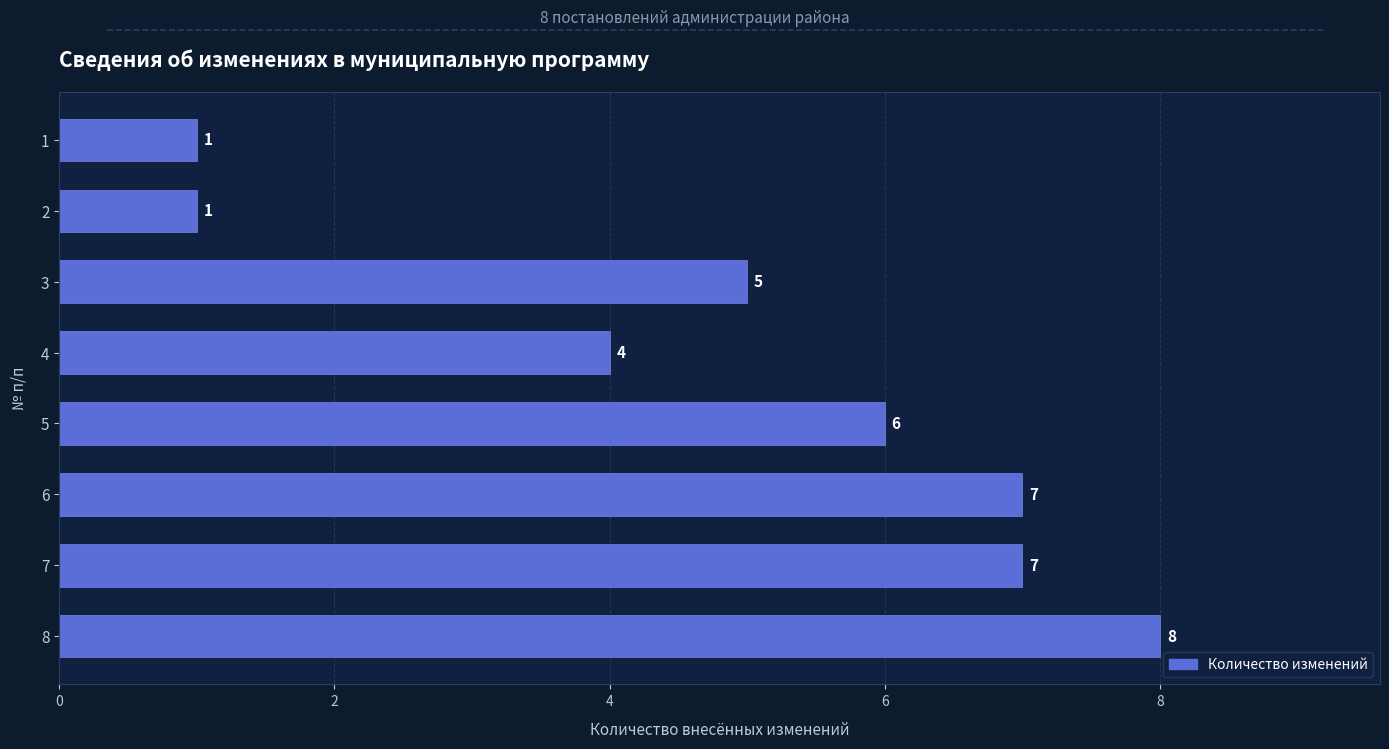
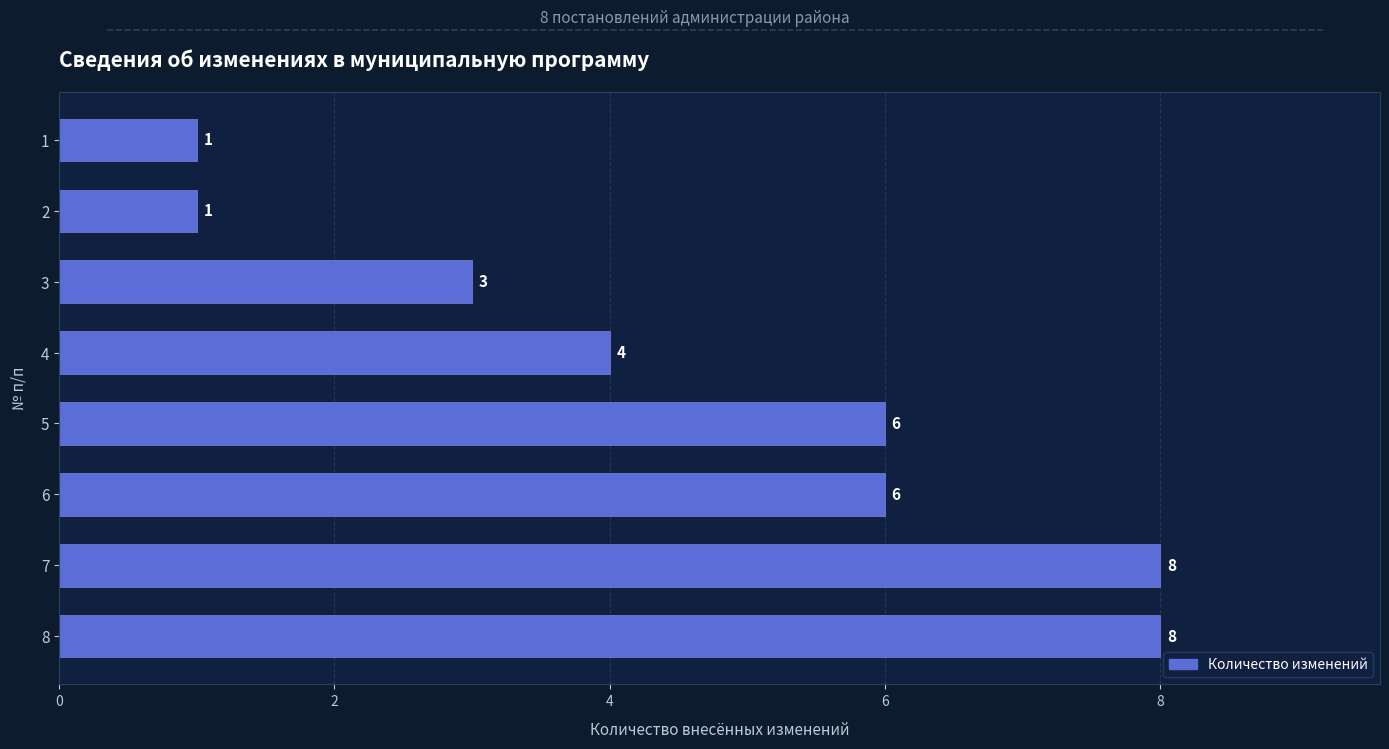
3: 5 -> 3
6: 7 -> 6
7: 7 -> 8
